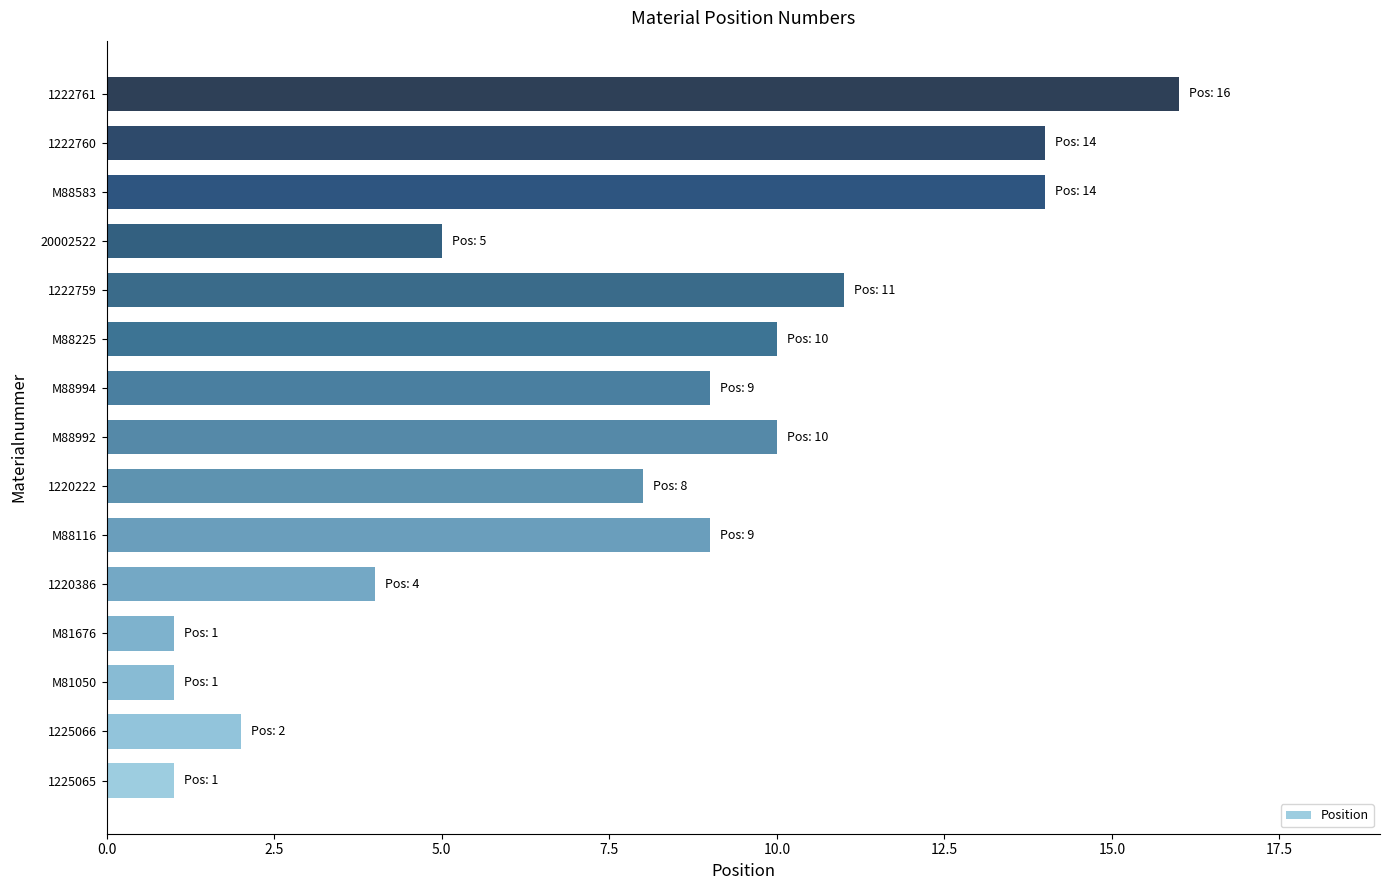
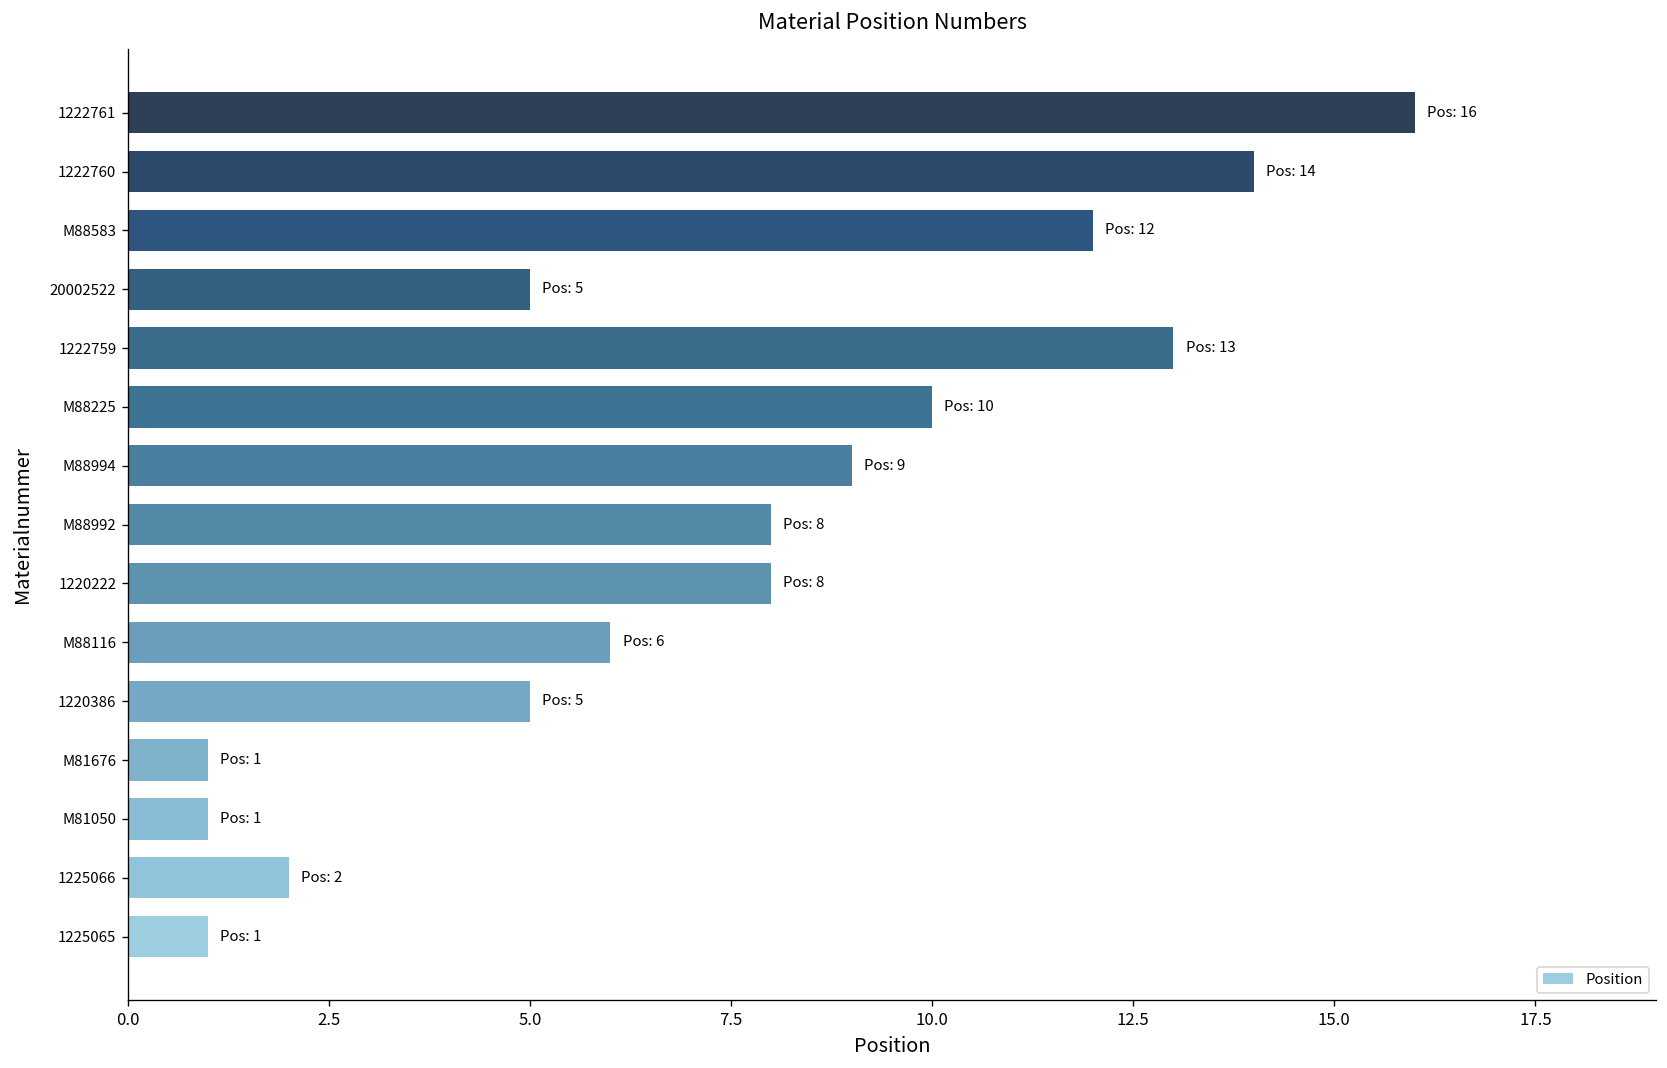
M88583: 14 -> 12
1222759: 11 -> 13
M88992: 10 -> 8
M88116: 9 -> 6
1220386: 4 -> 5
